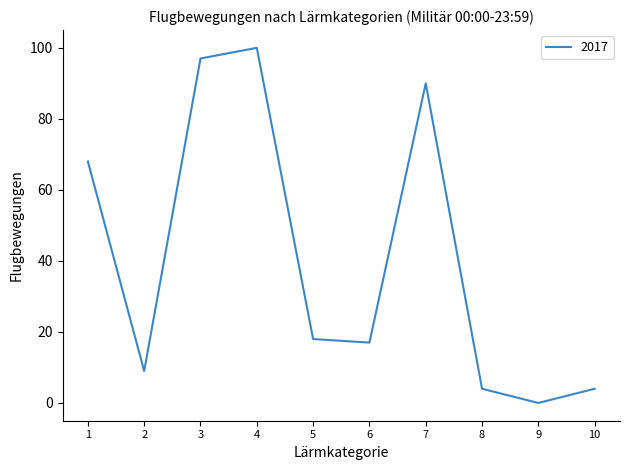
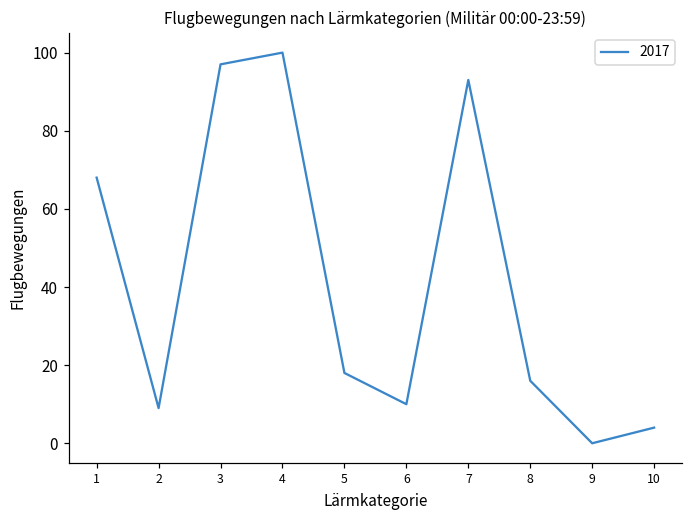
6: 17 -> 10
7: 90 -> 93
8: 4 -> 16
